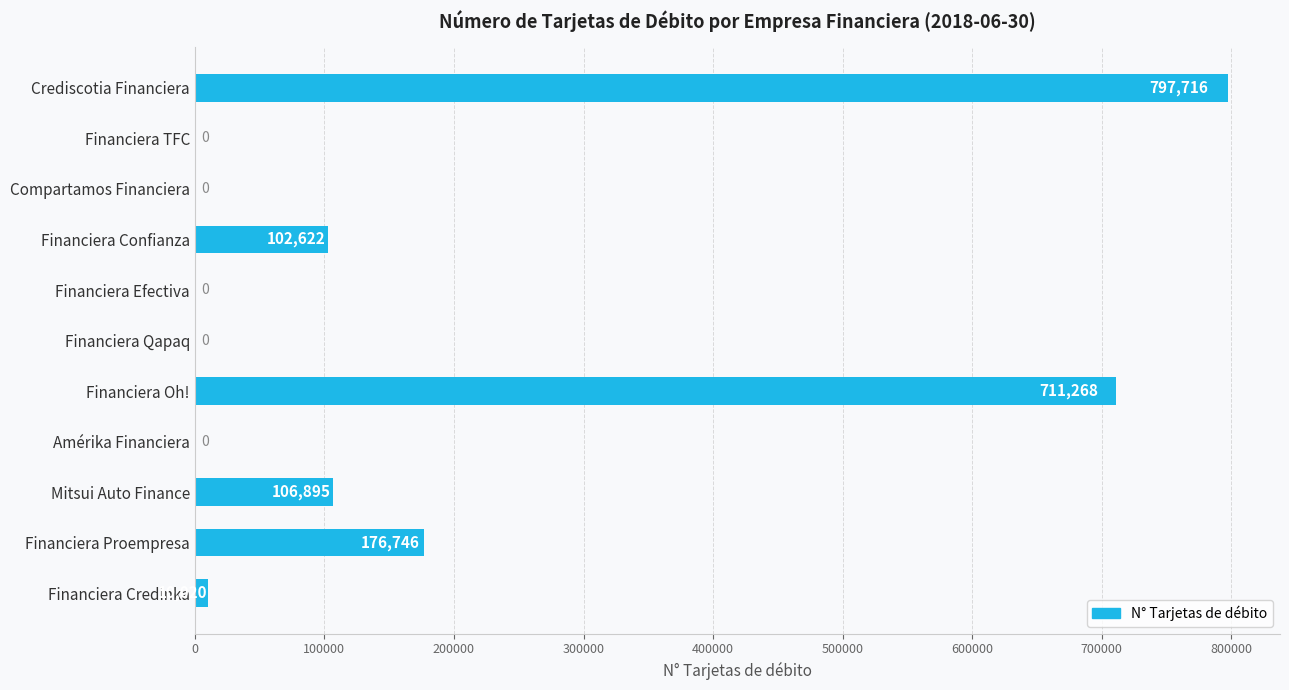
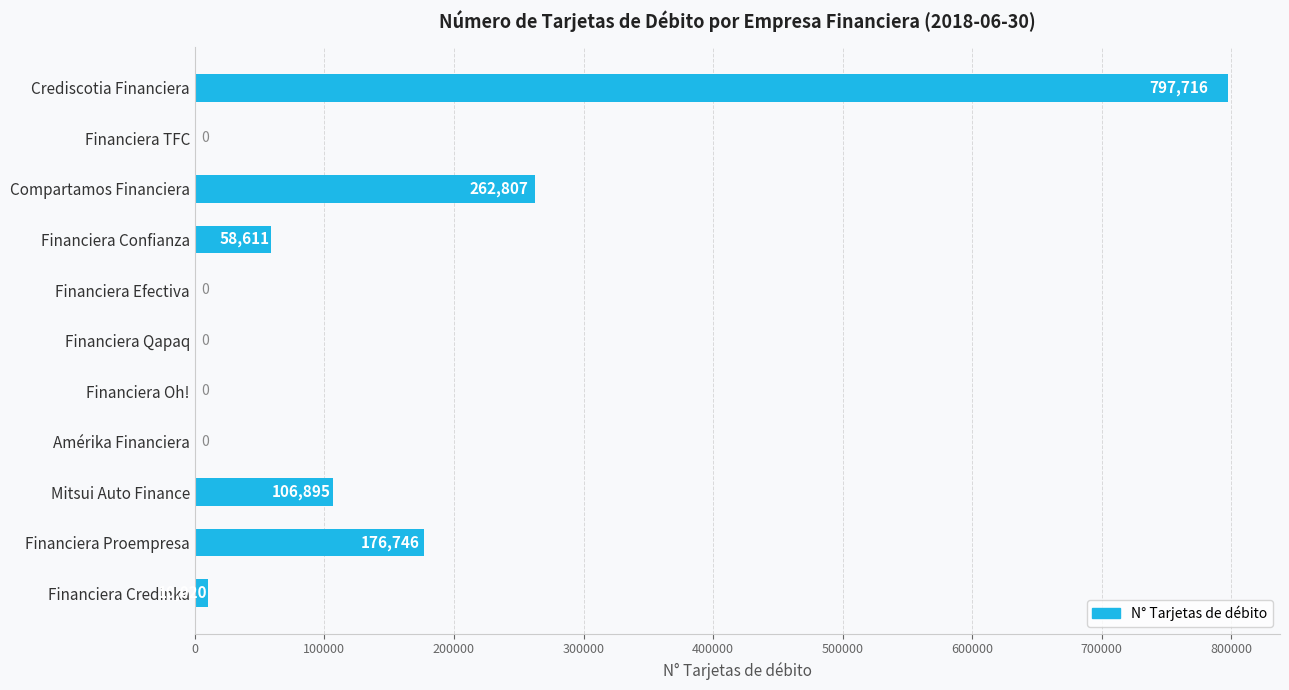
Compartamos Financiera: 0 -> 262,807
Financiera Confianza: 102,622 -> 58,611
Financiera Oh!: 711,268 -> 0
